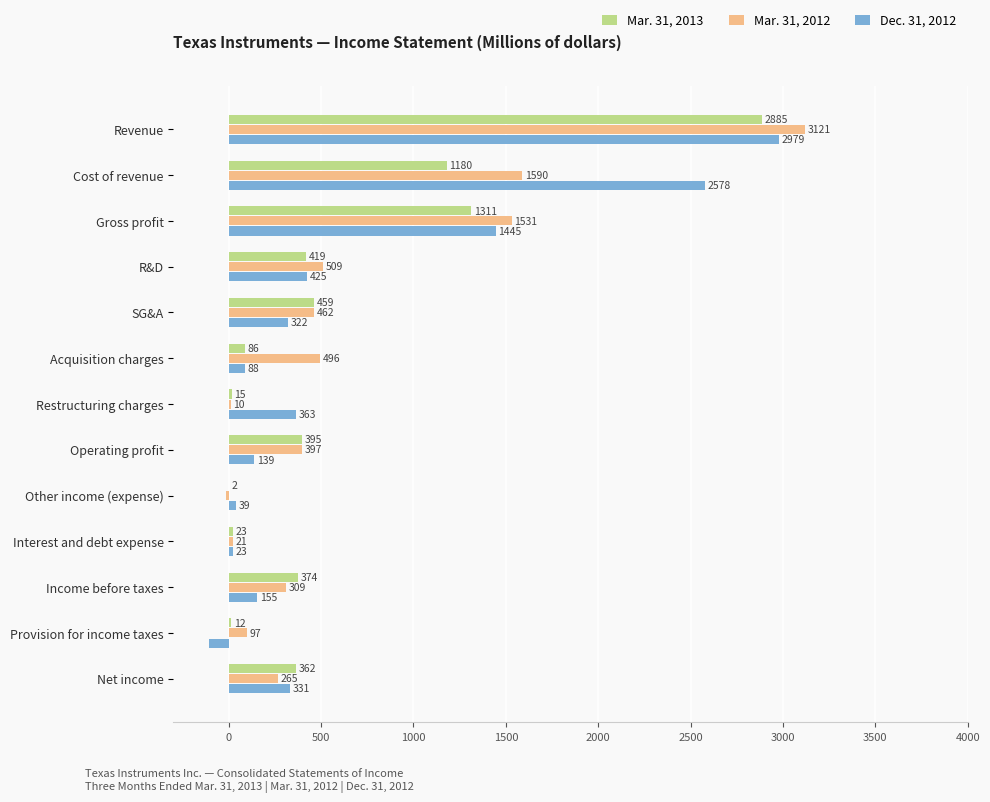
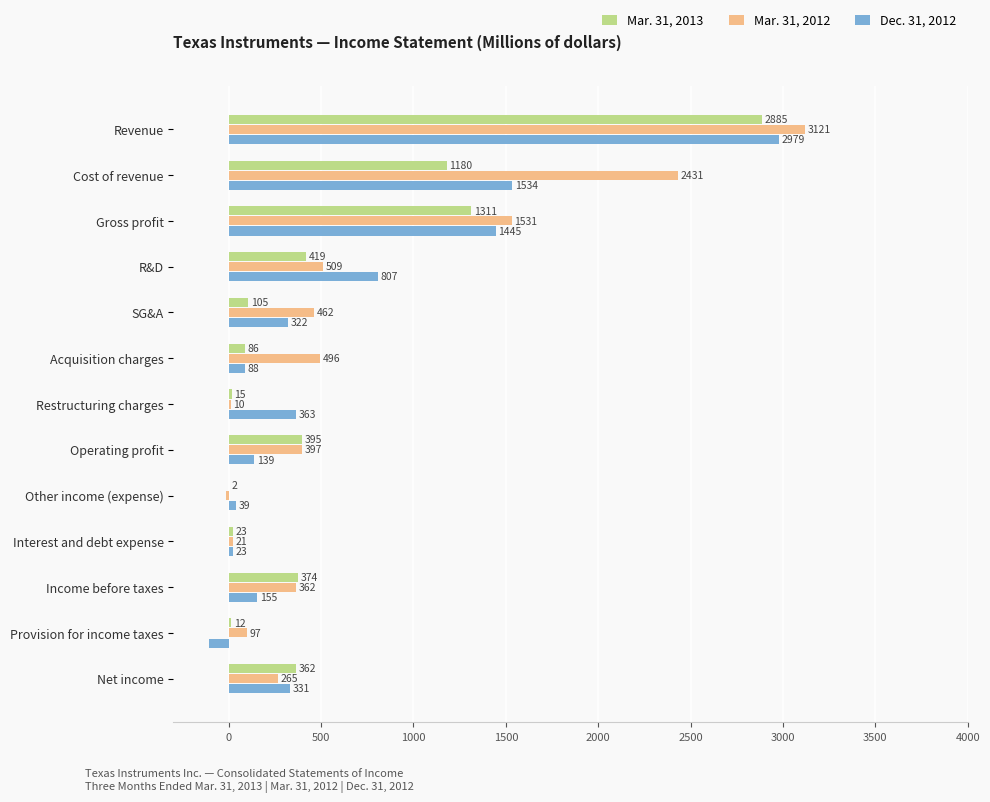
Mar. 31, 2012, Cost of revenue: 1590 -> 2431
Dec. 31, 2012, Cost of revenue: 2578 -> 1534
Dec. 31, 2012, R&D: 425 -> 807
Mar. 31, 2013, SG&A: 459 -> 105
Mar. 31, 2012, Income before taxes: 309 -> 362
